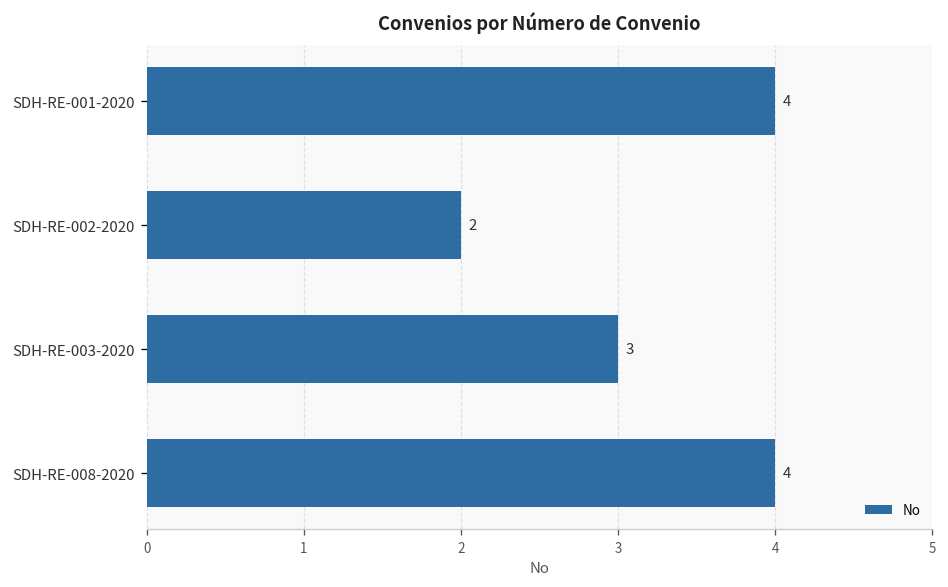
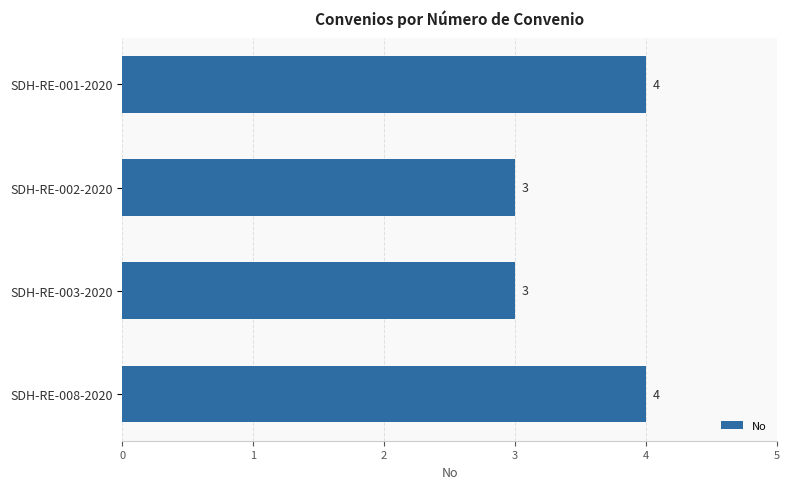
SDH-RE-002-2020: 2 -> 3
